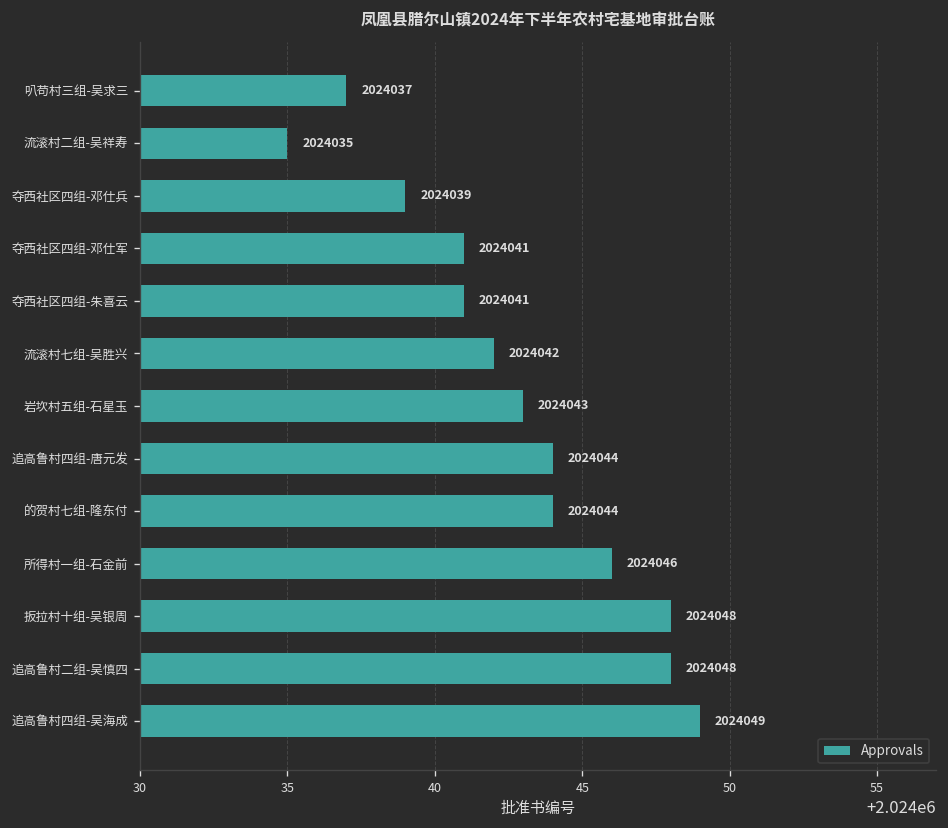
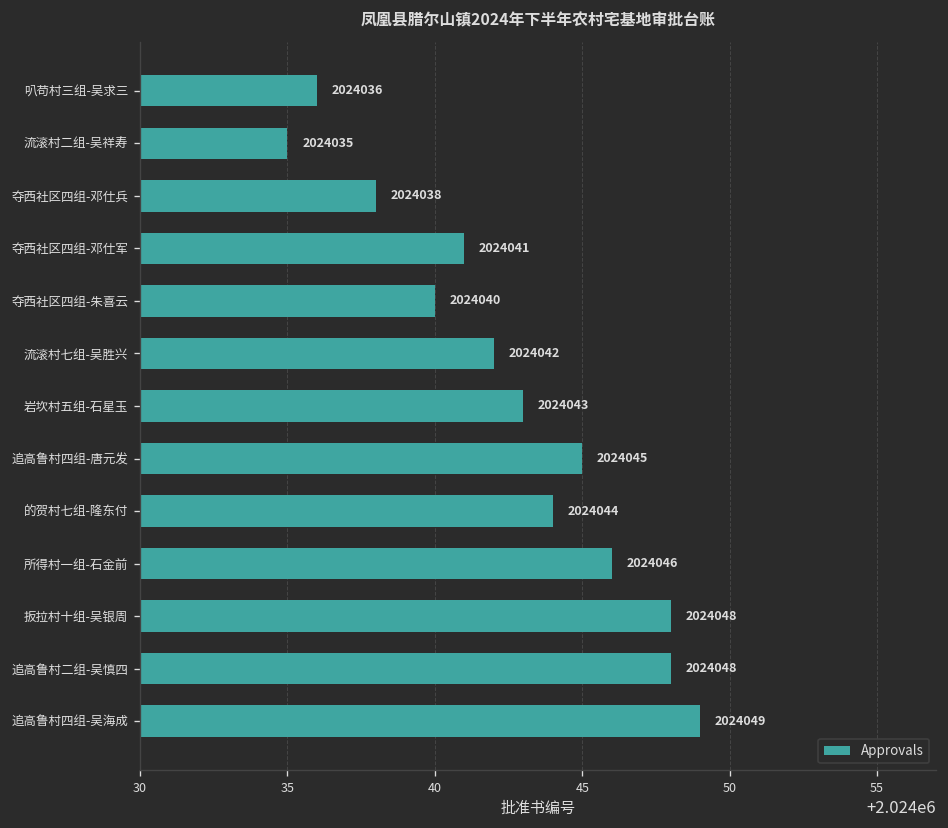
叭苟村三组-吴求三: 2024037 -> 2024036
夺西社区四组-邓仕兵: 2024039 -> 2024038
夺西社区四组-朱喜云: 2024041 -> 2024040
追高鲁村四组-唐元发: 2024044 -> 2024045
